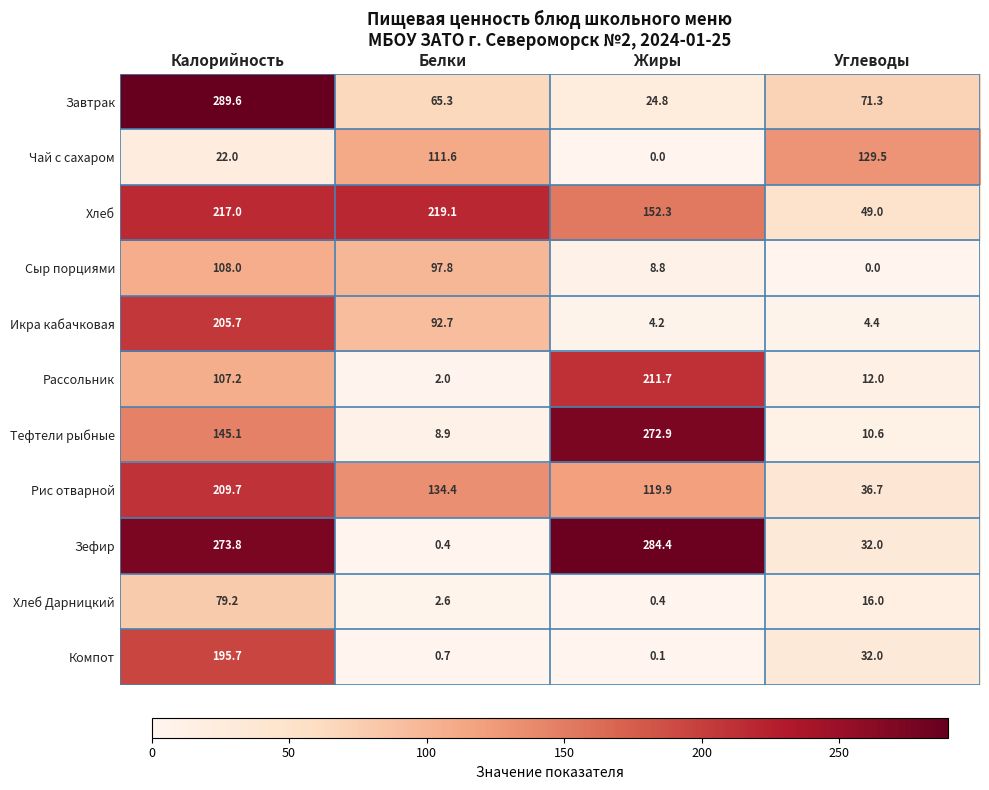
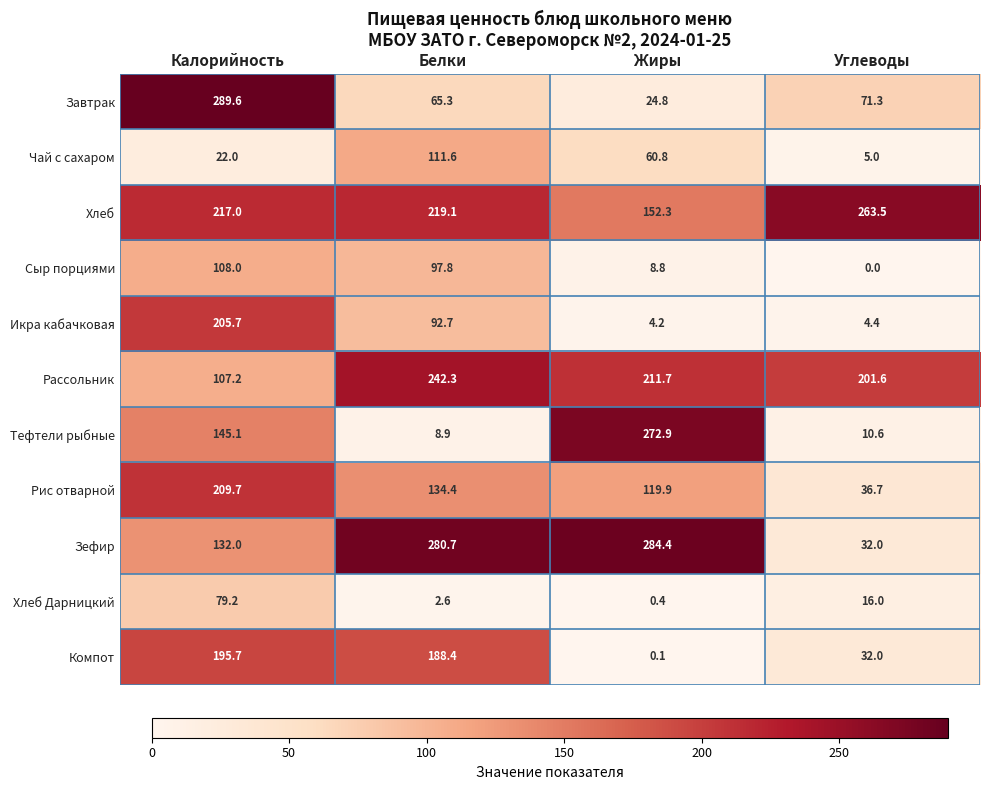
Чай с сахаром, Жиры: 0.0 -> 60.8
Чай с сахаром, Углеводы: 129.5 -> 5.0
Хлеб, Углеводы: 49.0 -> 263.5
Рассольник, Белки: 2.0 -> 242.3
Рассольник, Углеводы: 12.0 -> 201.6
Зефир, Калорийность: 273.8 -> 132.0
Зефир, Белки: 0.4 -> 280.7
Компот, Белки: 0.7 -> 188.4
